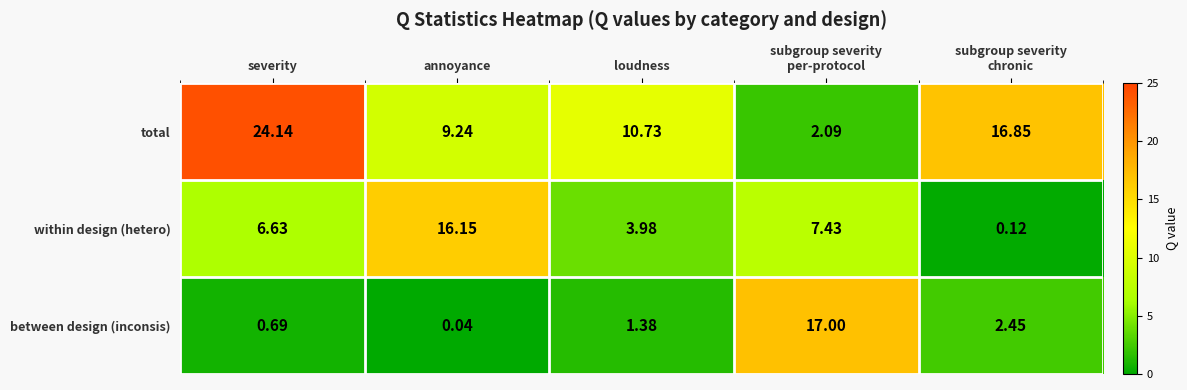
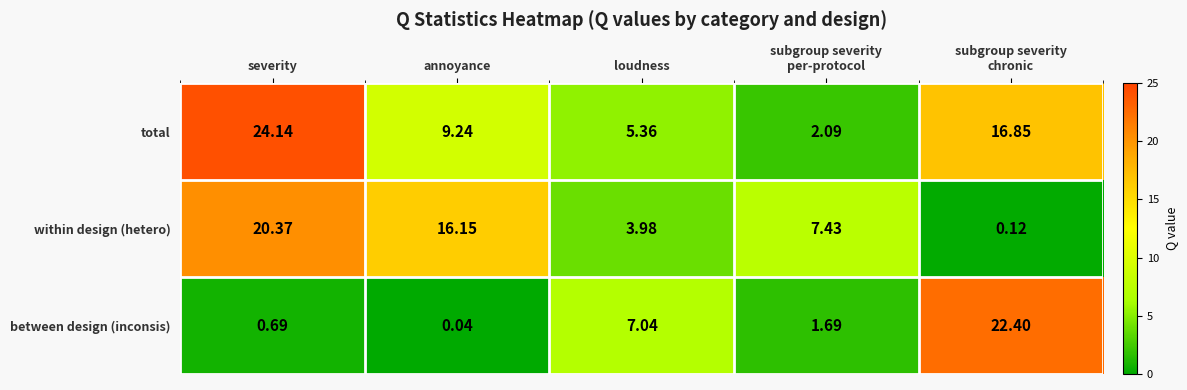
total, loudness: 10.73 -> 5.36
within design (hetero), severity: 6.63 -> 20.37
between design (inconsis), loudness: 1.38 -> 7.04
between design (inconsis), subgroup severity per-protocol: 17.00 -> 1.69
between design (inconsis), subgroup severity chronic: 2.45 -> 22.40
